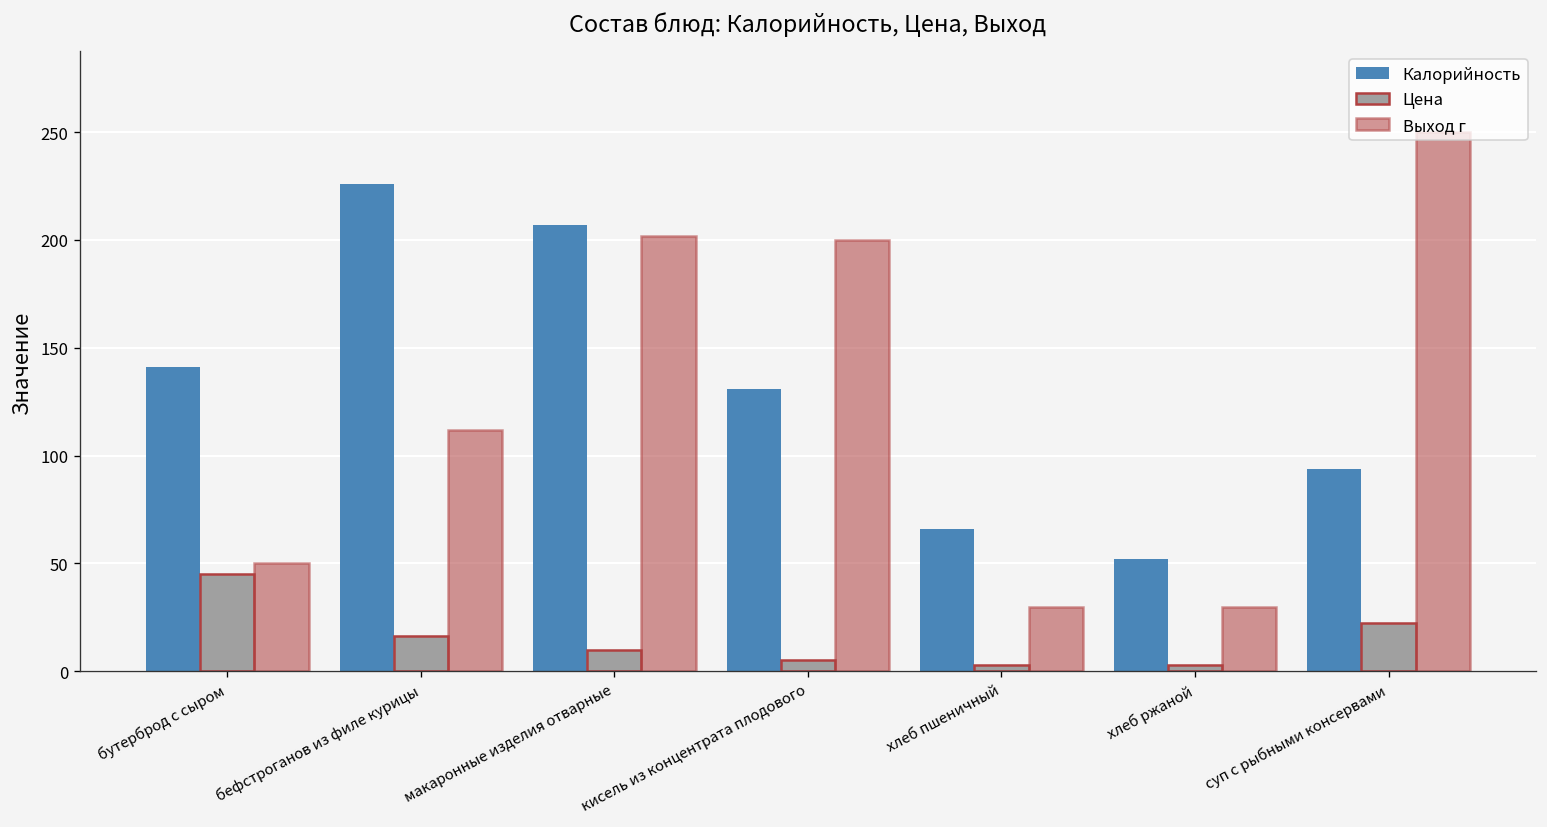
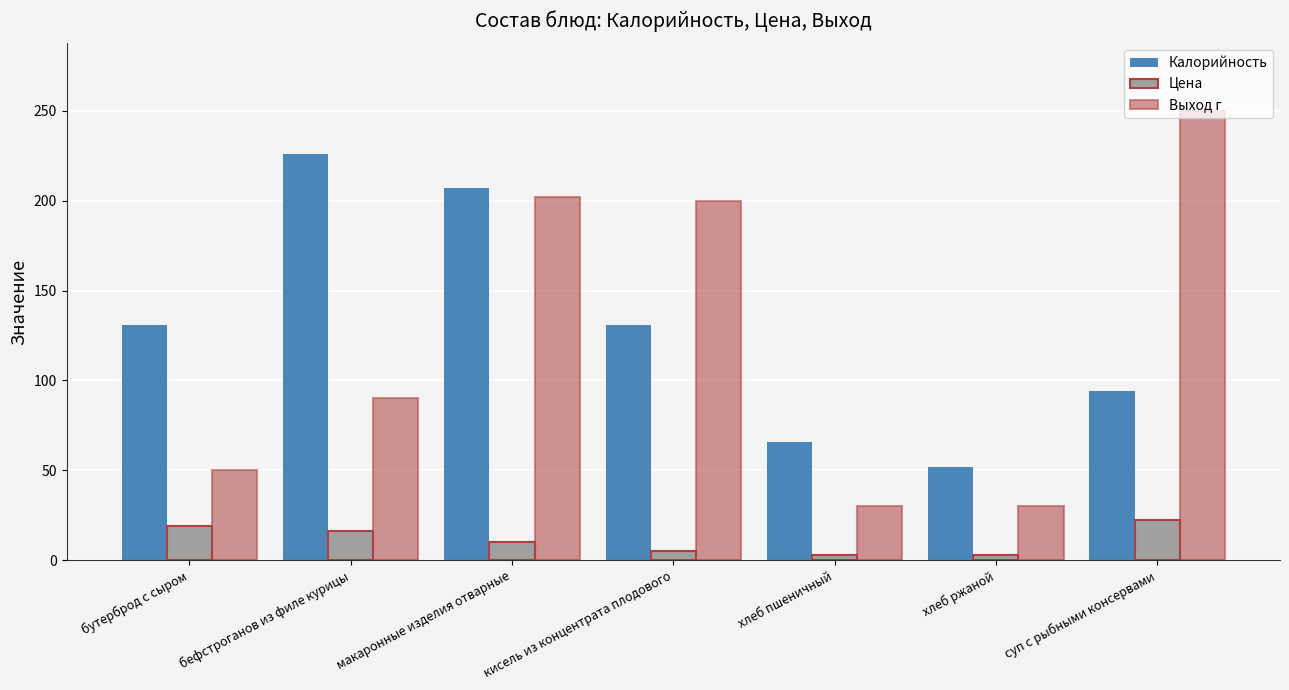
Калорийность, бутерброд с сыром: 141 -> 131
Цена, бутерброд с сыром: 45 -> 19
Выход г, бефстроганов из филе курицы: 112 -> 90
